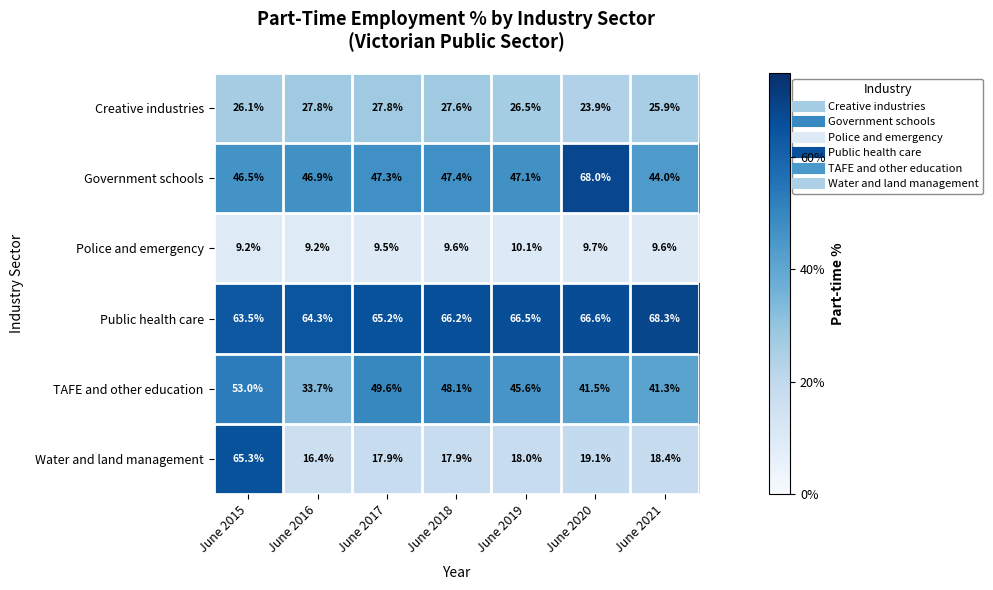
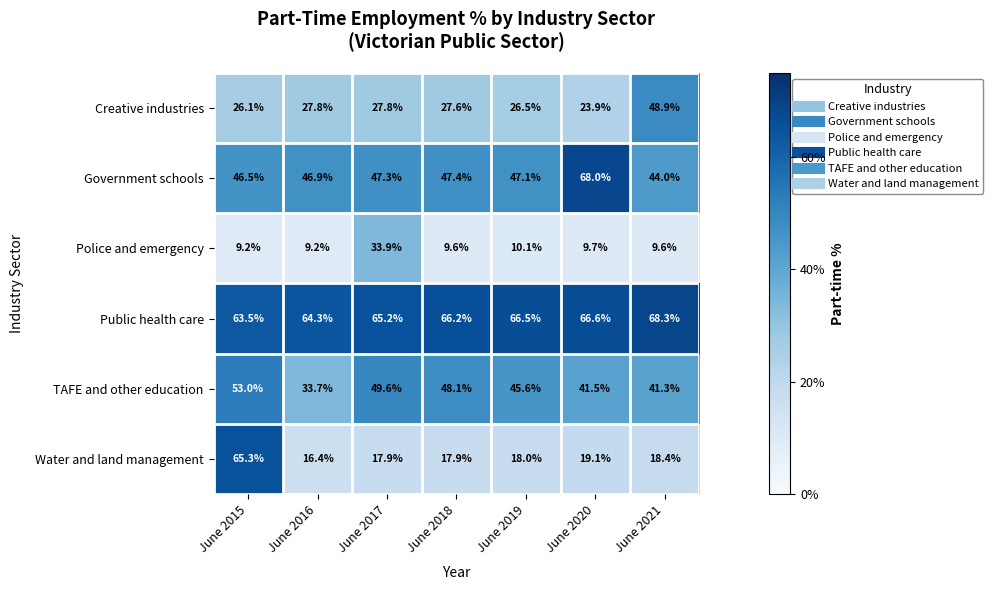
Creative industries, June 2021: 25.9% -> 48.9%
Police and emergency, June 2017: 9.5% -> 33.9%
